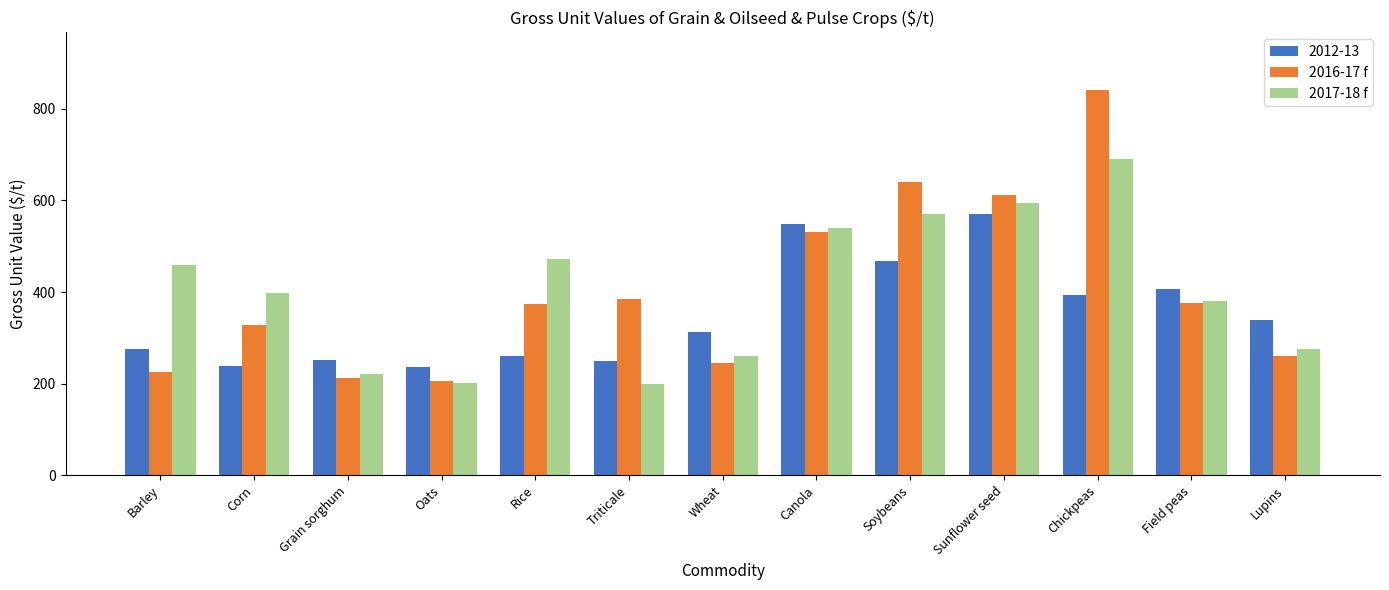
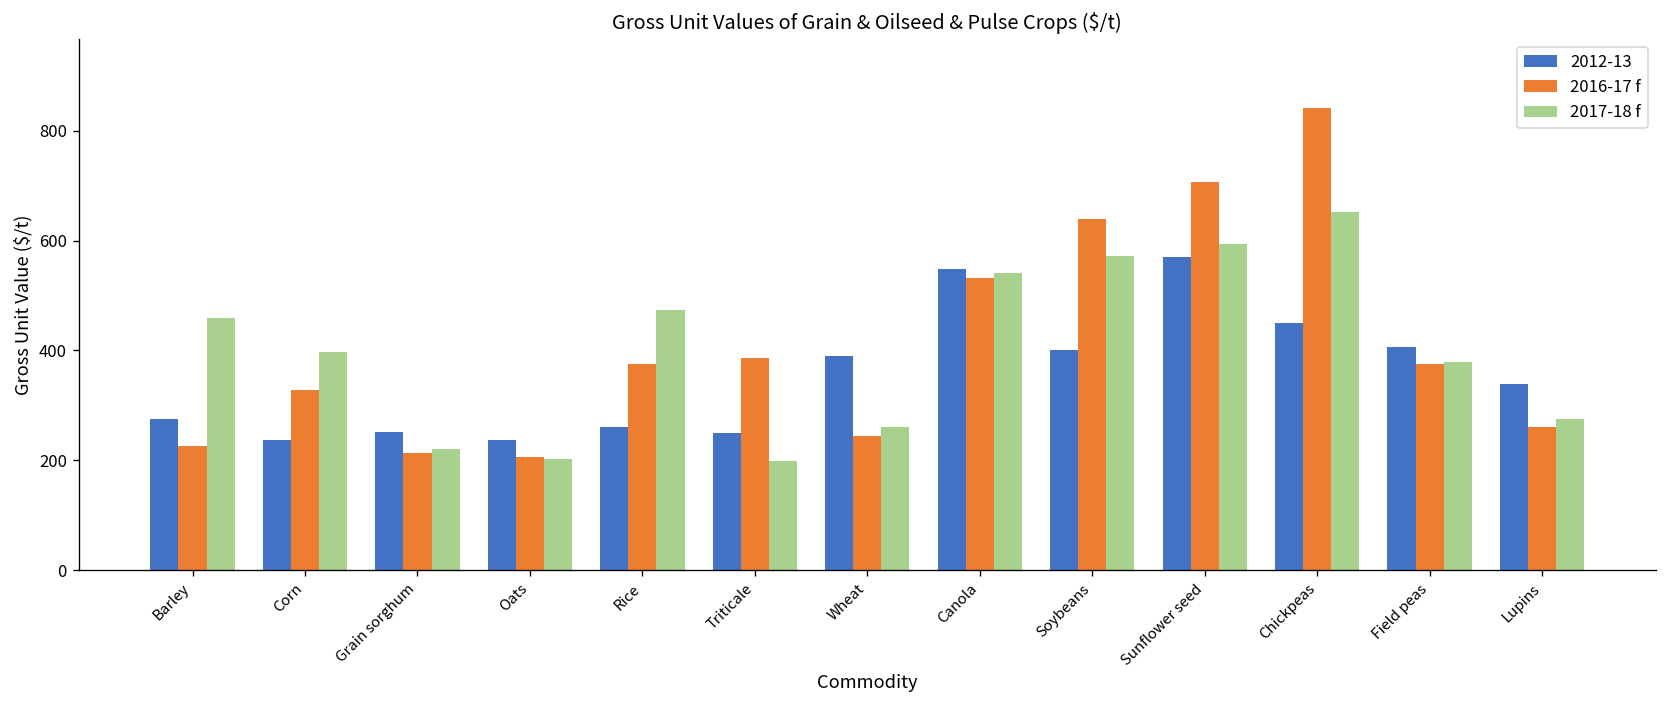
2012-13, Wheat: 310 -> 390
2012-13, Soybeans: 470 -> 400
2016-17 f, Sunflower seed: 610 -> 710
2012-13, Chickpeas: 390 -> 450
2017-18 f, Chickpeas: 690 -> 650
